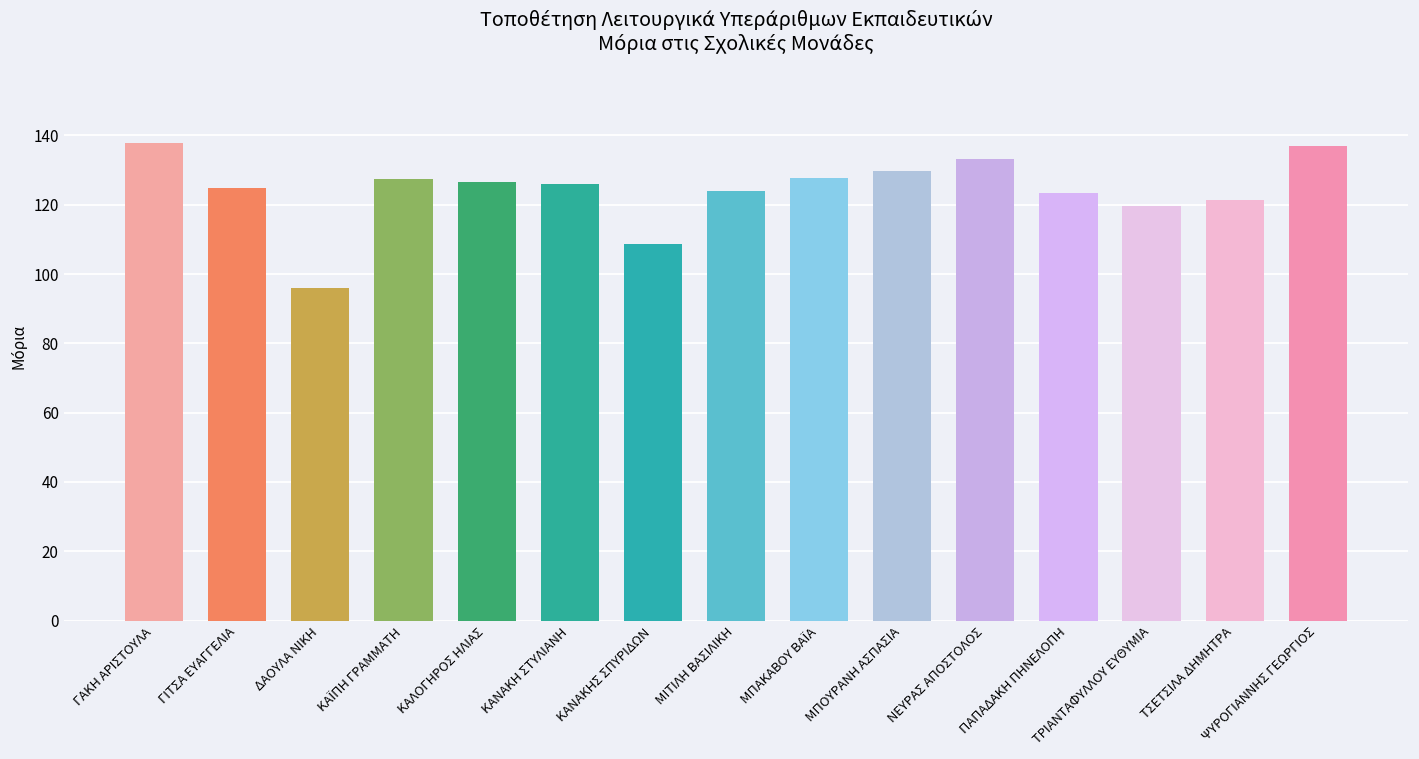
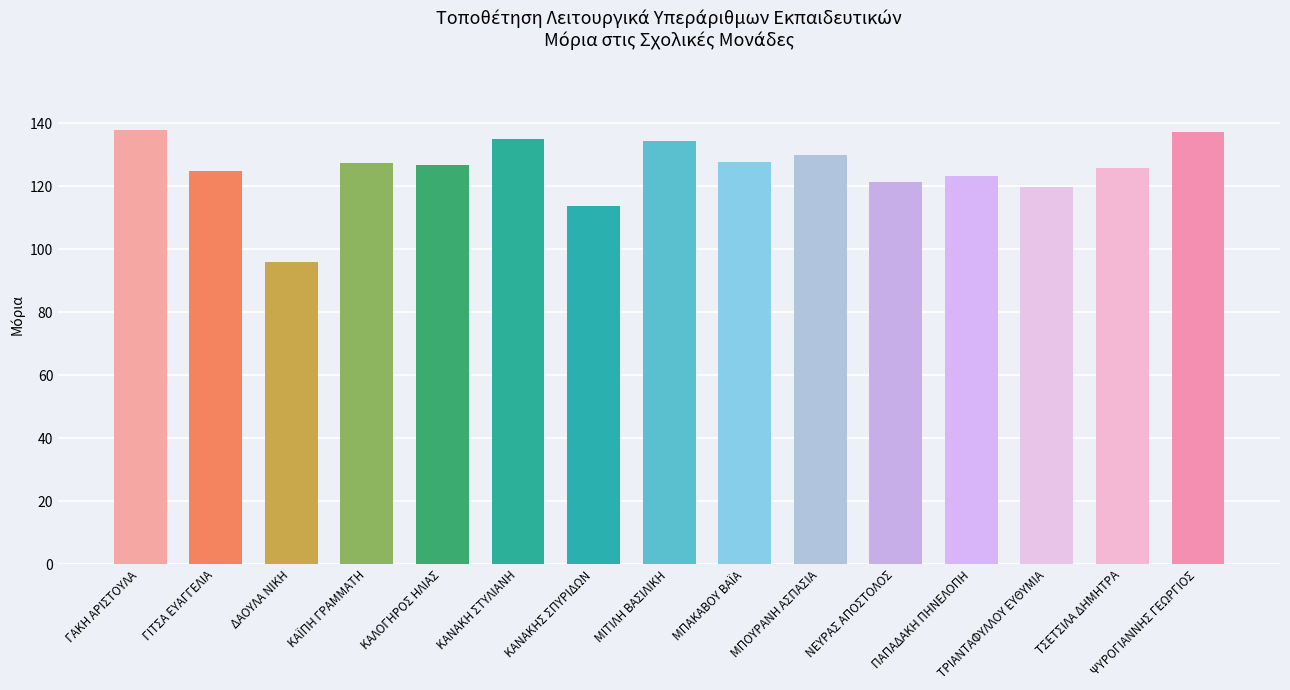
ΚΑΝΑΚΗ ΣΤΥΛΙΑΝΗ: 126 -> 135
ΚΑΝΑΚΗΣ ΣΠΥΡΙΔΩΝ: 109 -> 114
ΜΙΤΙΛΗ ΒΑΣΙΛΙΚΗ: 124 -> 134
ΝΕΥΡΑΣ ΑΠΟΣΤΟΛΟΣ: 133 -> 121
ΤΣΕΤΣΙΛΑ ΔΗΜΗΤΡΑ: 121 -> 126
